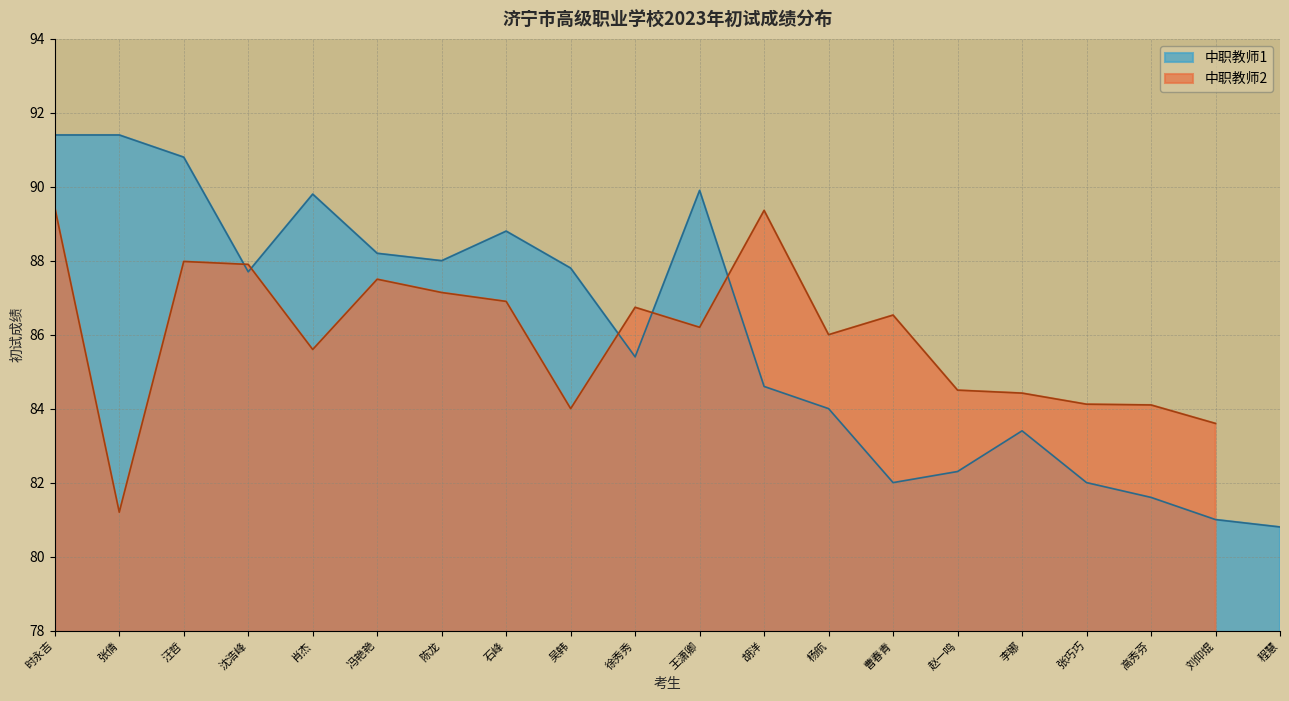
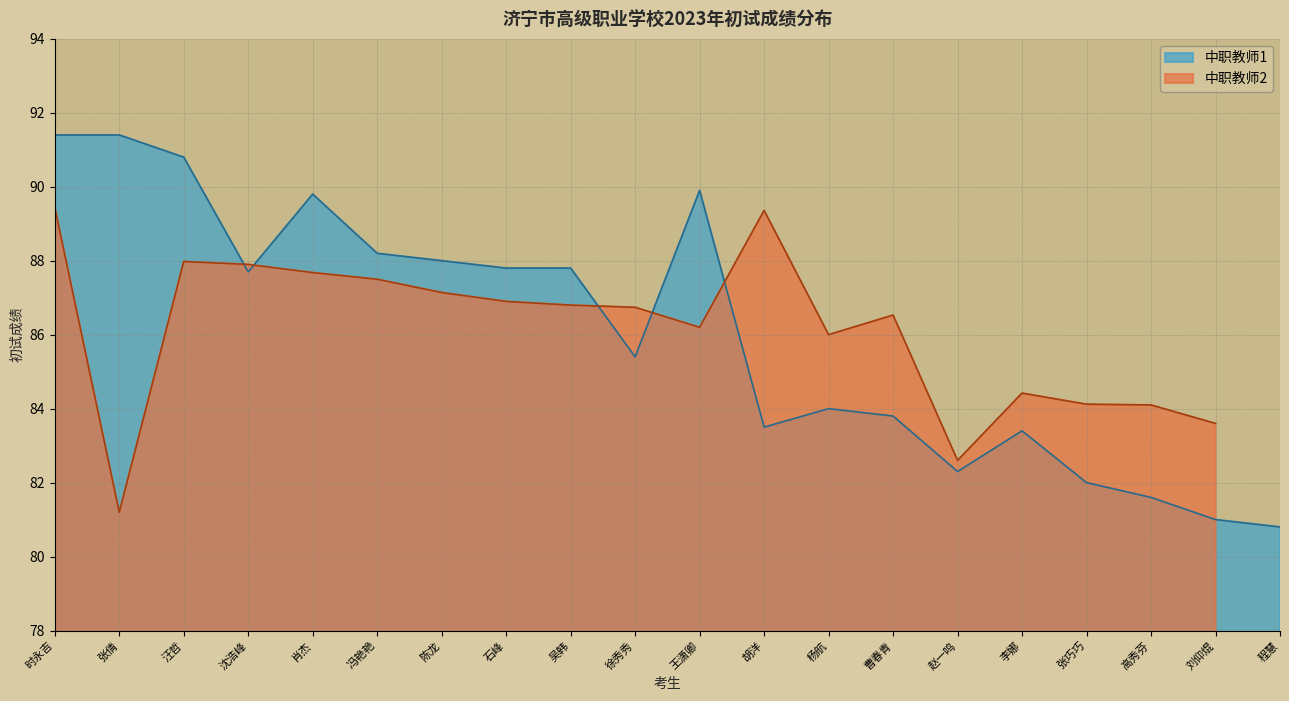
中职教师2, 肖杰: 85.6 -> 87.7
中职教师1, 石峰: 88.8 -> 87.8
中职教师2, 吴韩: 84.0 -> 86.8
中职教师1, 胡洋: 84.6 -> 83.5
中职教师1, 曹春青: 82.0 -> 83.8
中职教师2, 赵一鸣: 84.5 -> 82.6
